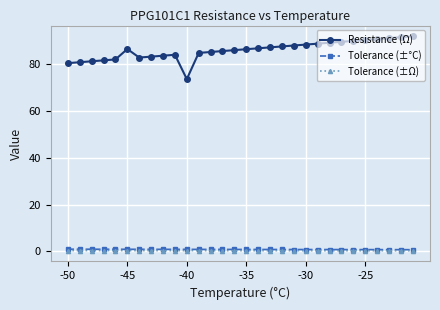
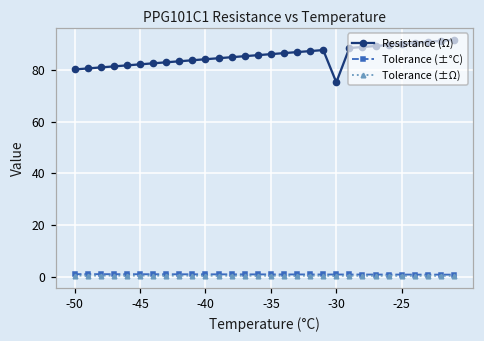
Resistance (Ω), -45: 86 -> 82
Resistance (Ω), -40: 73 -> 84
Resistance (Ω), -30: 88 -> 75
